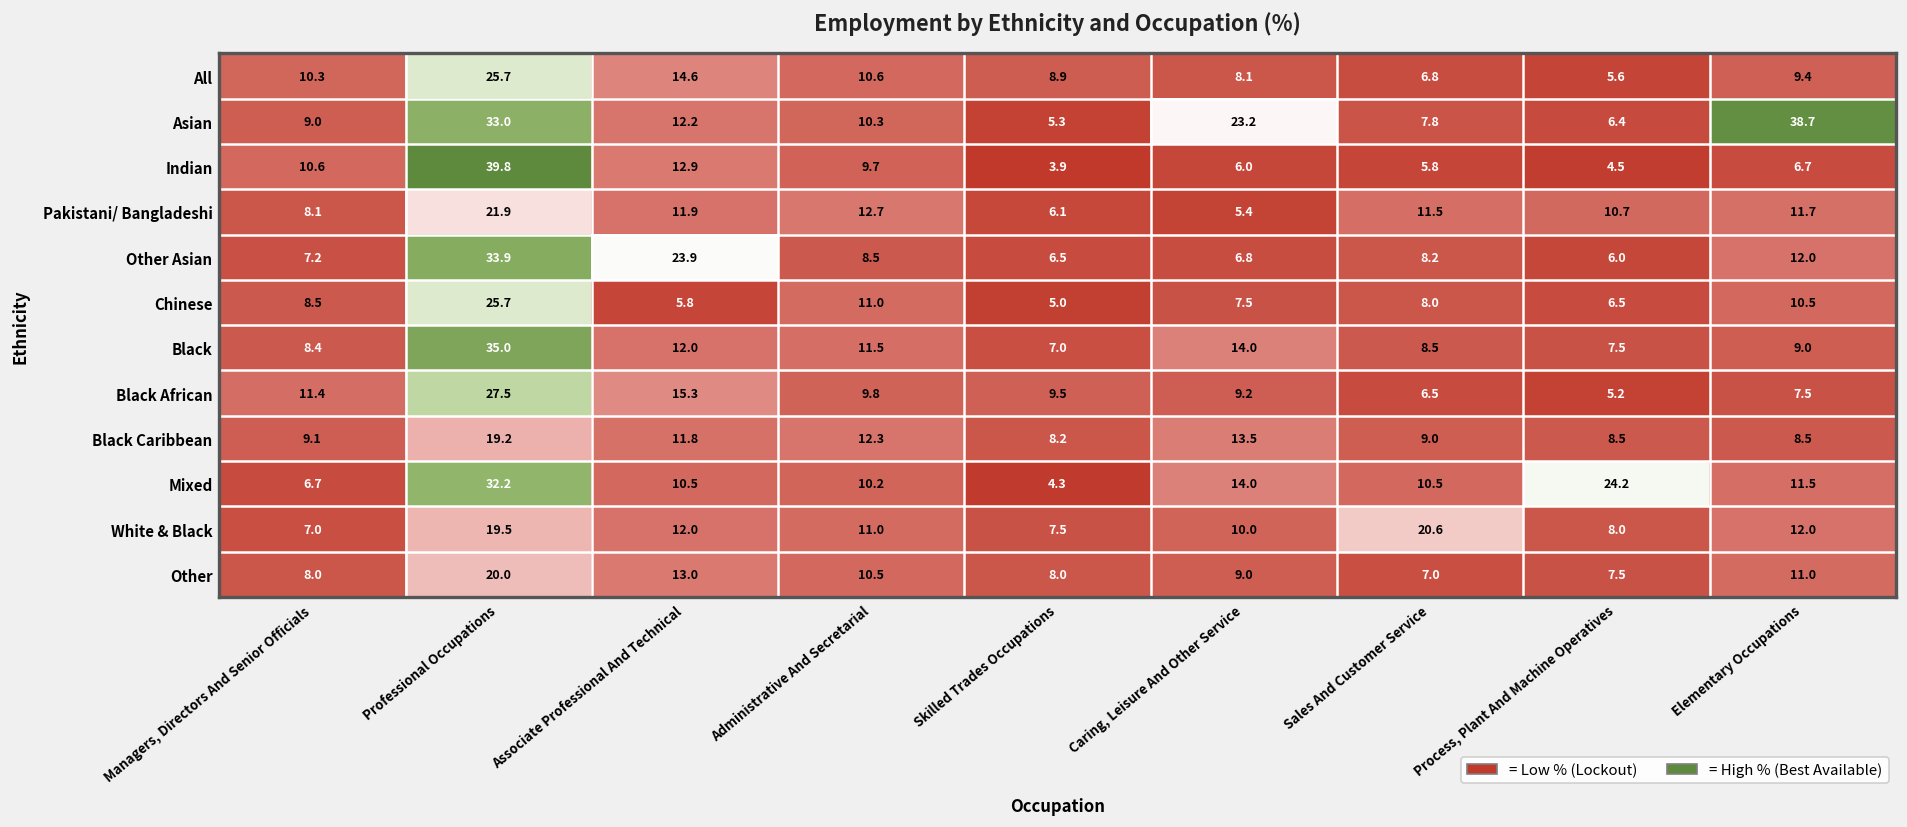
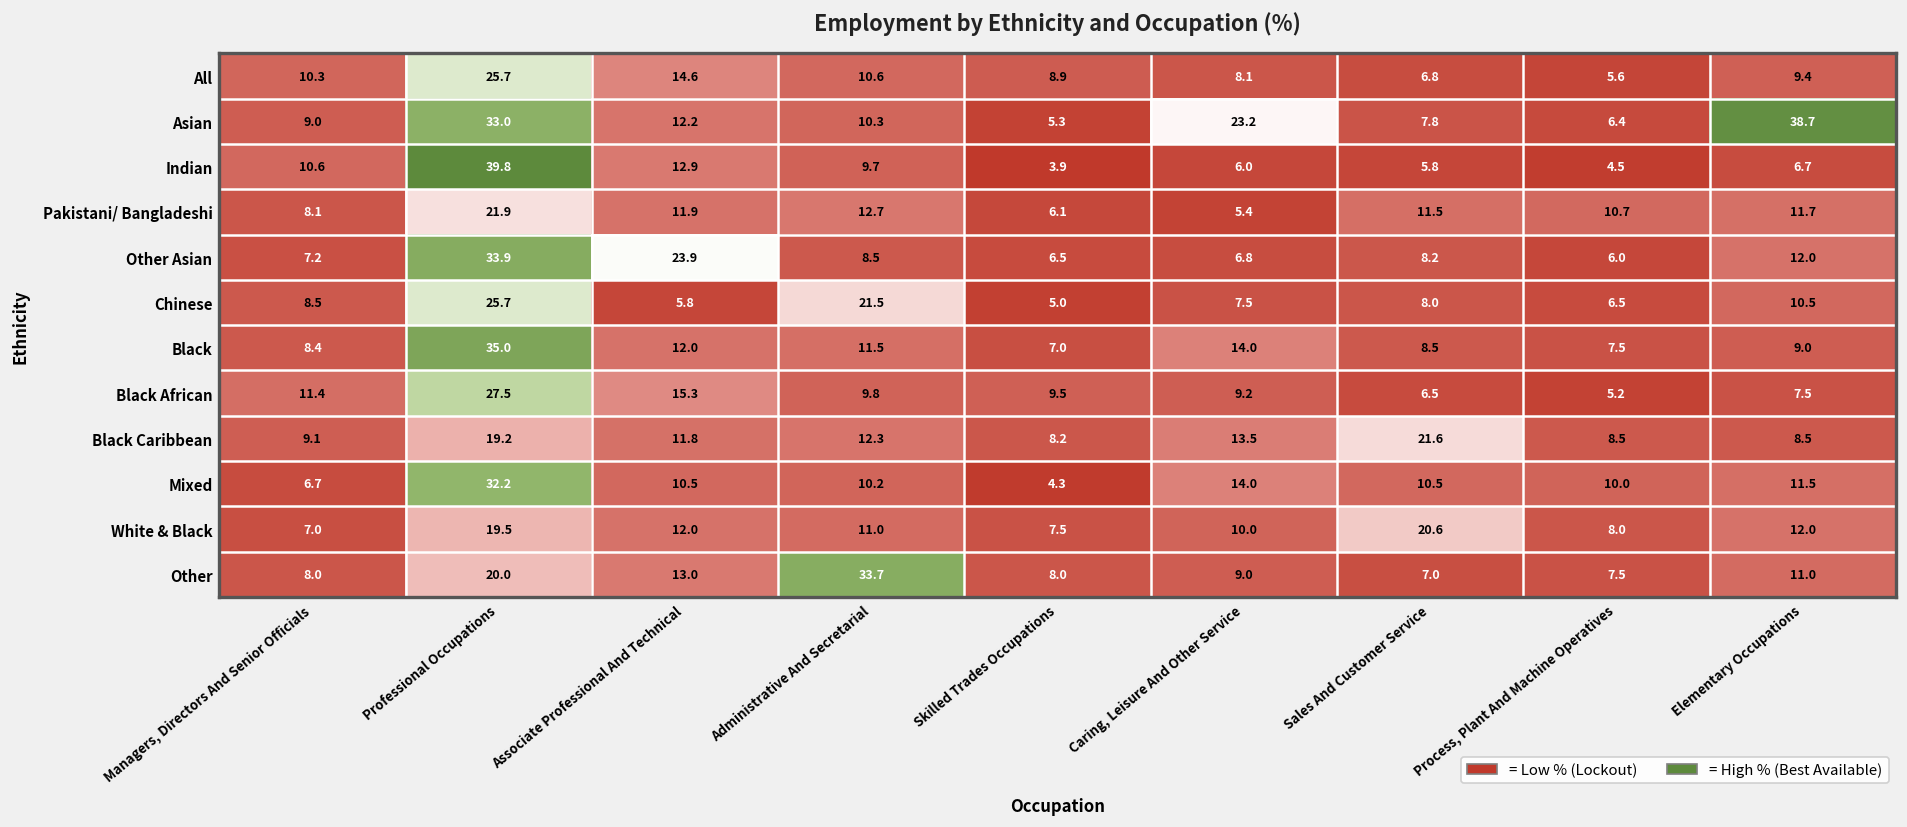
Chinese, Administrative And Secretarial: 11.0 -> 21.5
Black Caribbean, Sales And Customer Service: 9.0 -> 21.6
Mixed, Process, Plant And Machine Operatives: 24.2 -> 10.0
Other, Administrative And Secretarial: 10.5 -> 33.7
